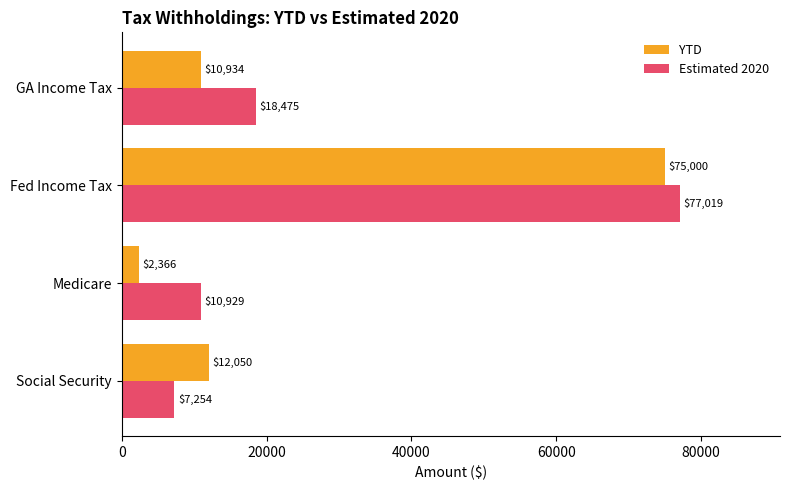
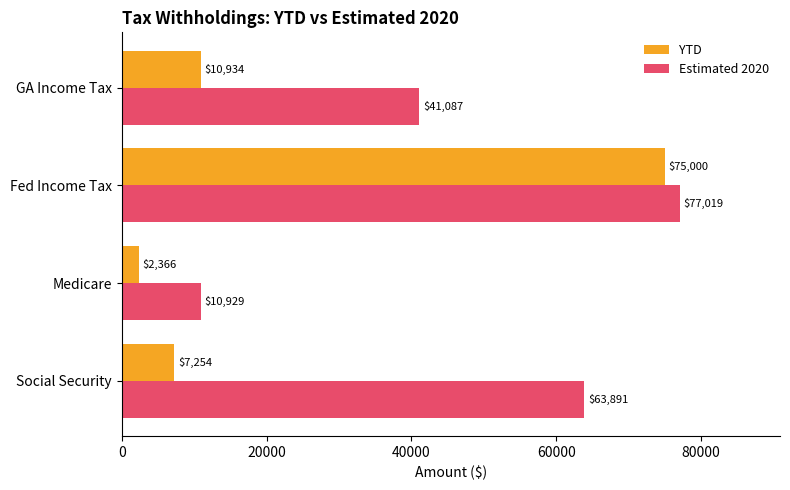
Estimated 2020, GA Income Tax: $18,475 -> $41,087
YTD, Social Security: $12,050 -> $7,254
Estimated 2020, Social Security: $7,254 -> $63,891
